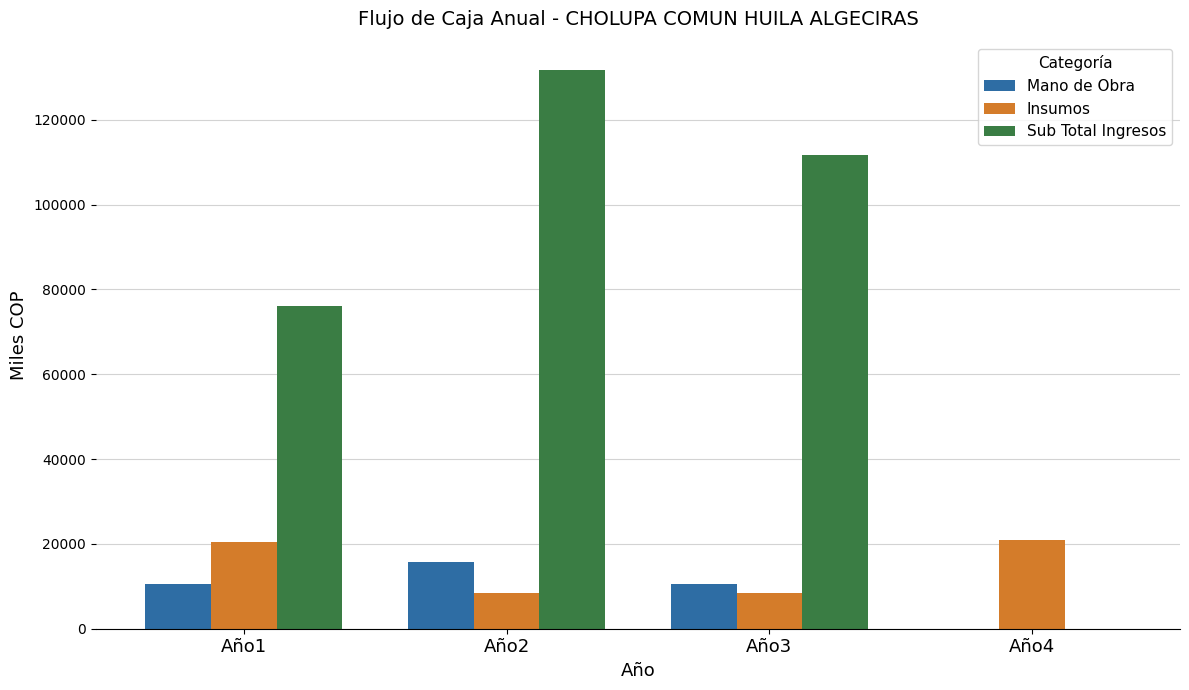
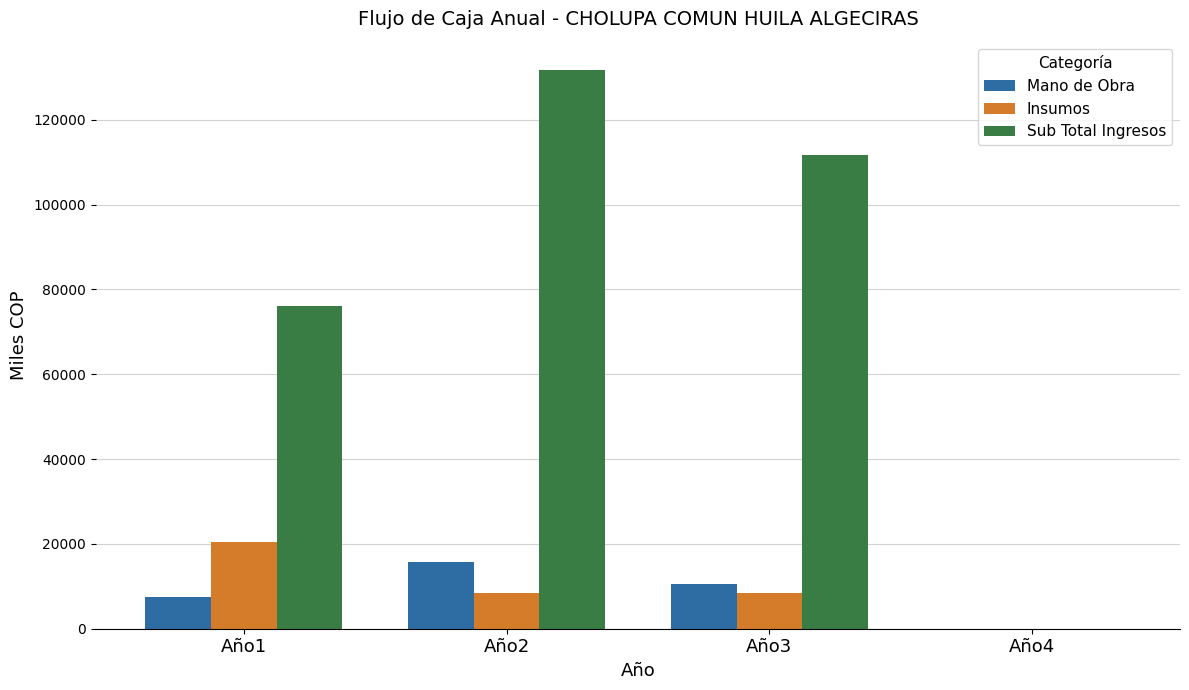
Mano de Obra, Año1: 11000 -> 7000
Insumos, Año4: 21000 -> 0
